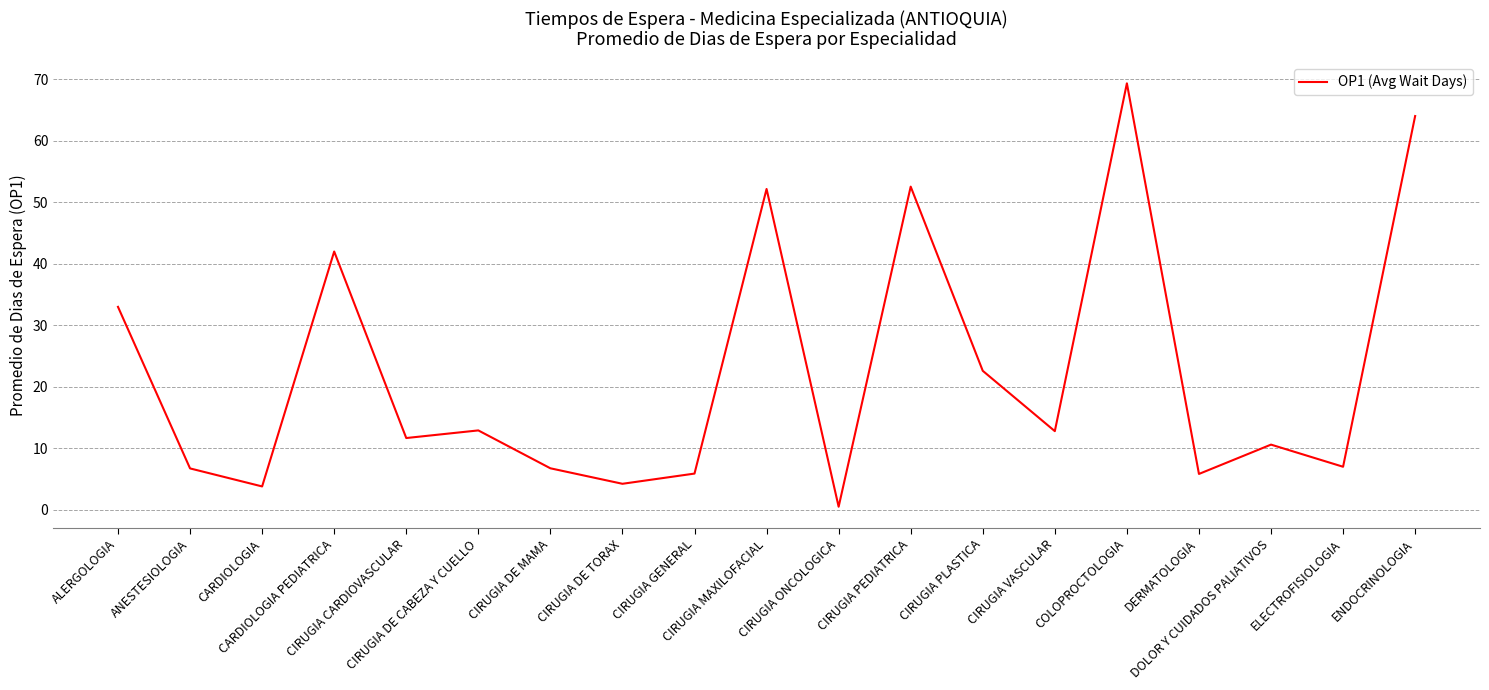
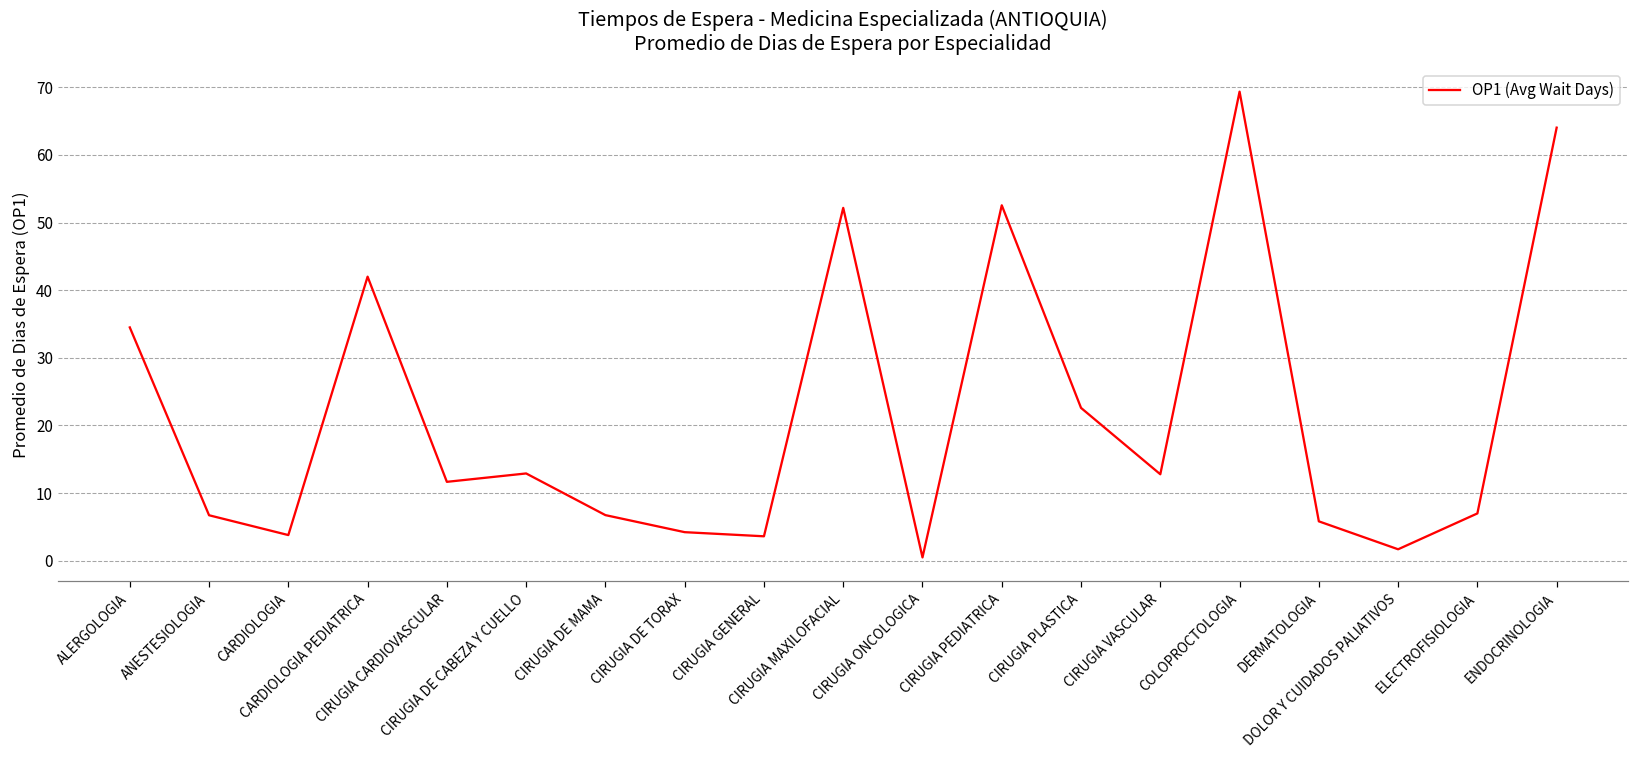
ALERGOLOGIA: 33 -> 35
CIRUGIA GENERAL: 6 -> 4
DOLOR Y CUIDADOS PALIATIVOS: 11 -> 2
